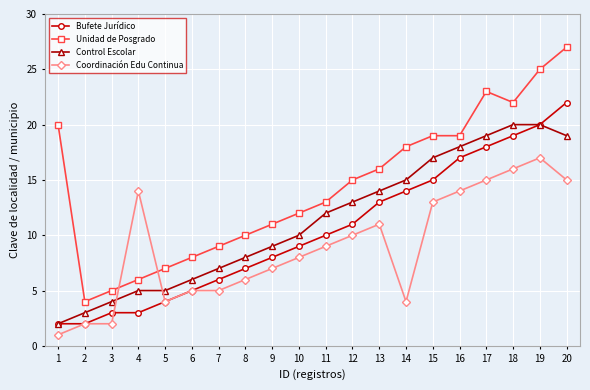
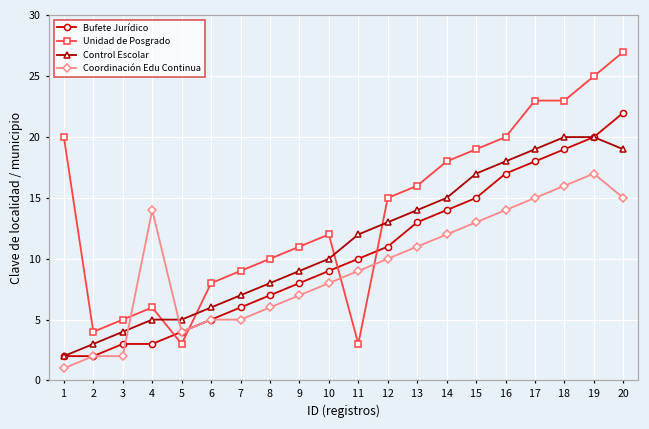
Unidad de Posgrado, 5: 7 -> 3
Unidad de Posgrado, 11: 13 -> 3
Coordinación Edu Continua, 14: 4 -> 12
Unidad de Posgrado, 16: 19 -> 20
Unidad de Posgrado, 18: 22 -> 23
